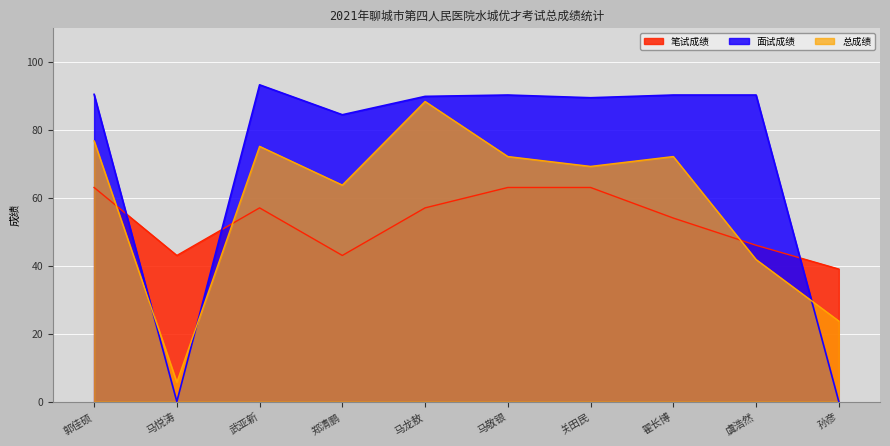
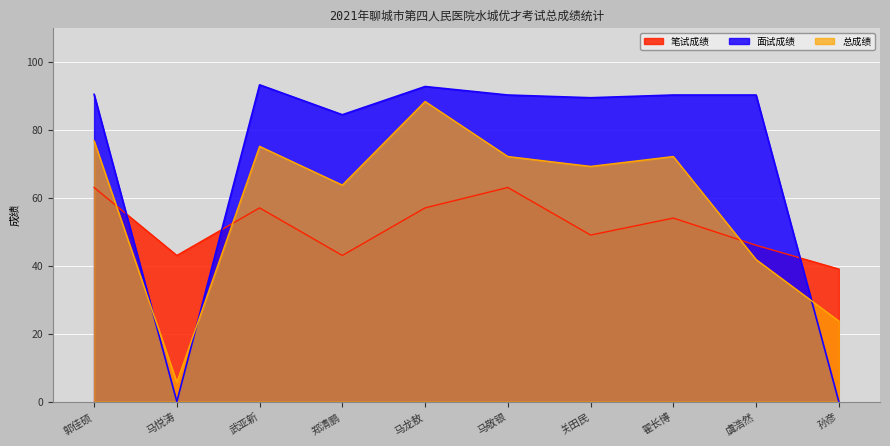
面试成绩, 马龙敖: 90 -> 93
笔试成绩, 关田民: 63 -> 49
